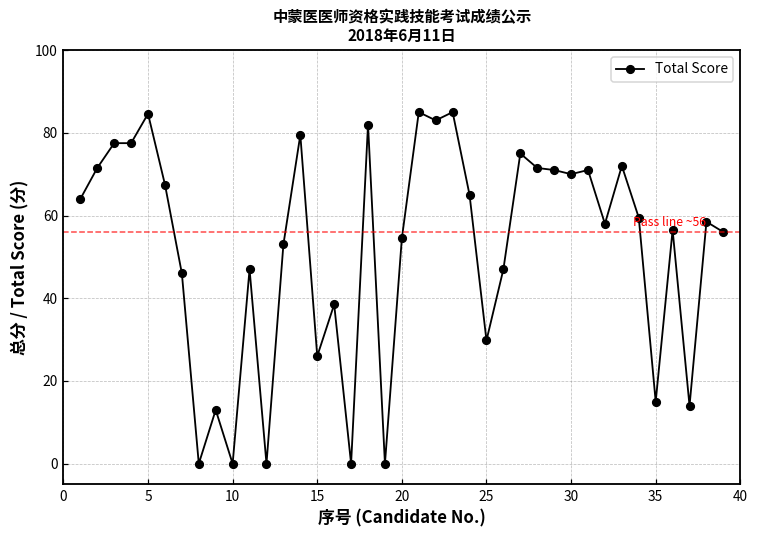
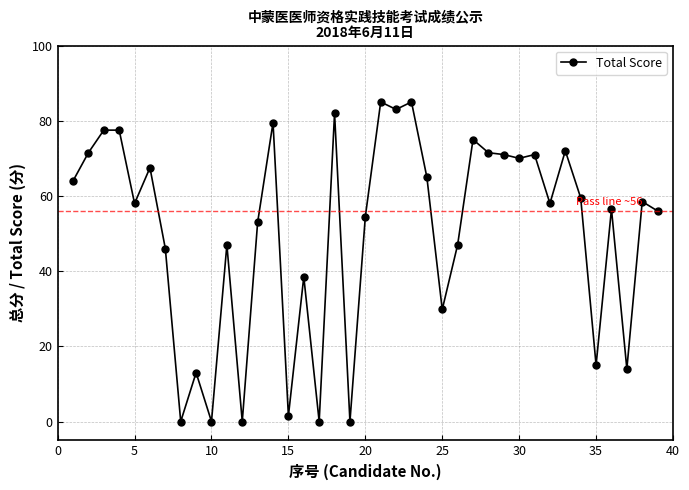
5: 85 -> 58
15: 26 -> 2
